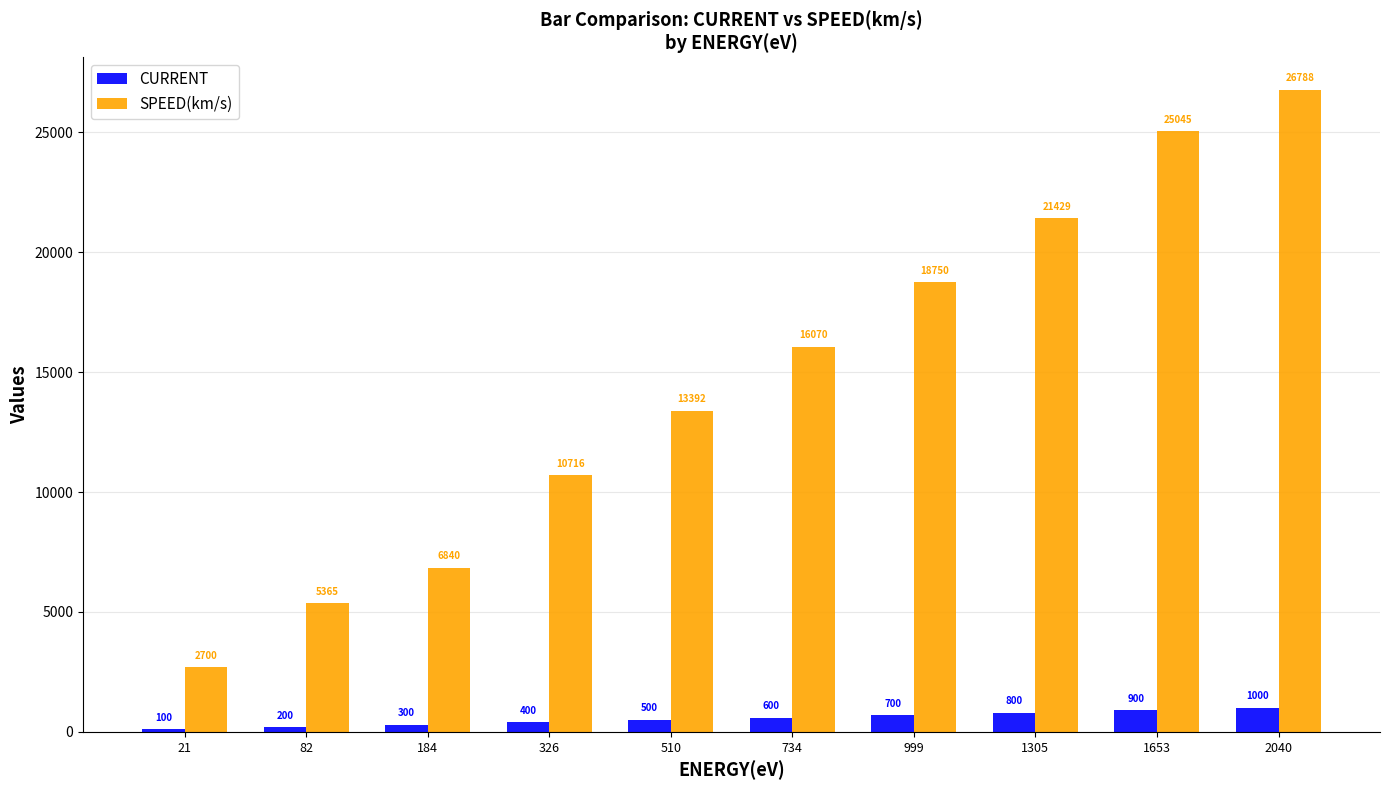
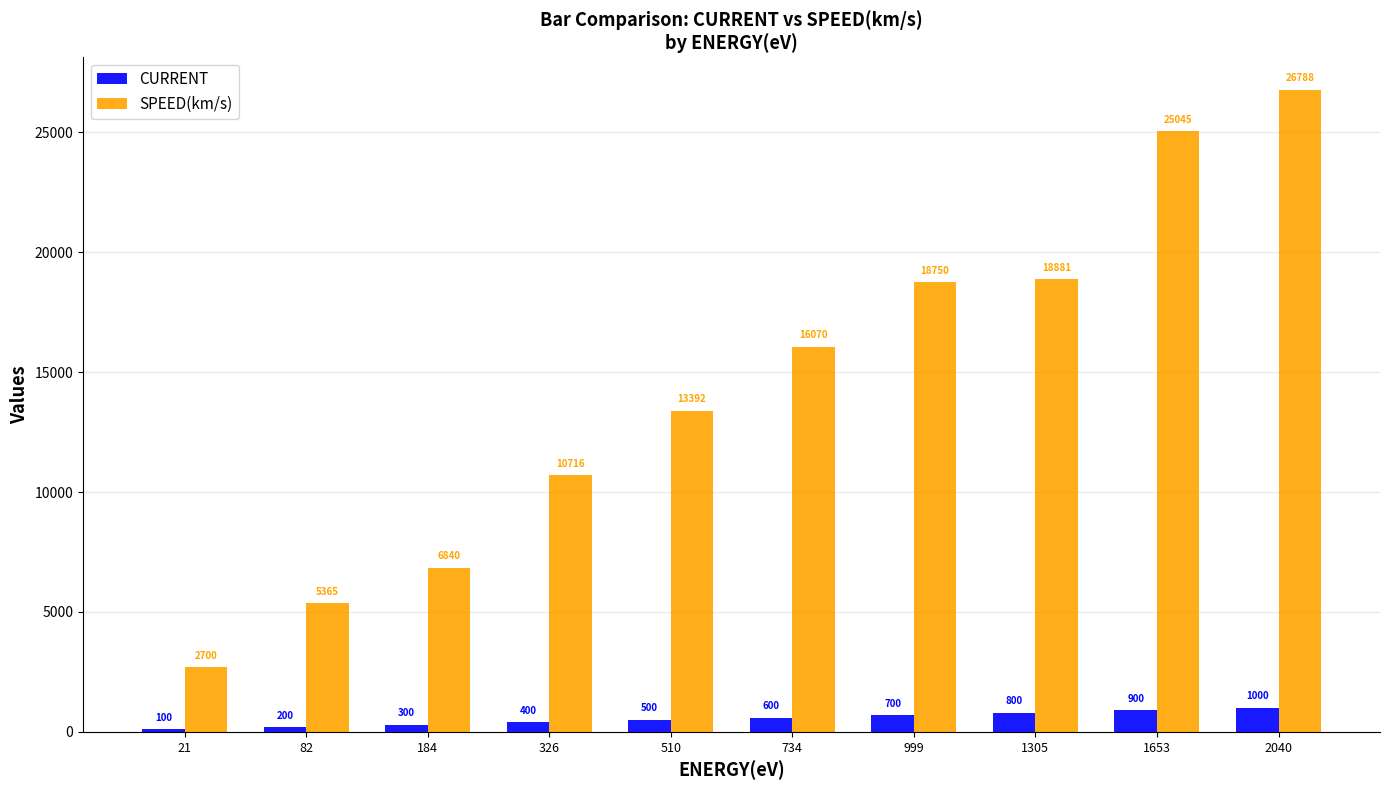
SPEED(km/s), 1305: 21429 -> 18881
